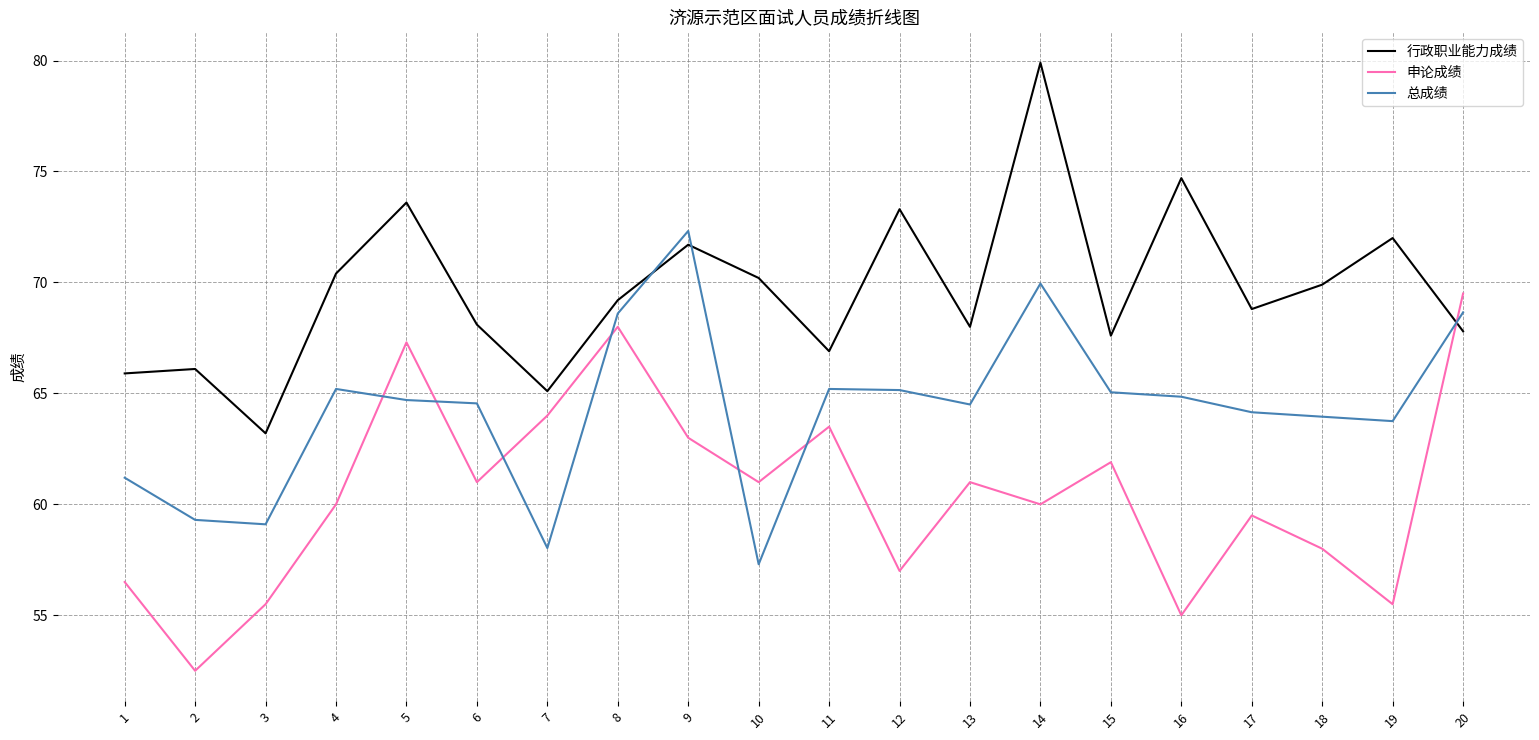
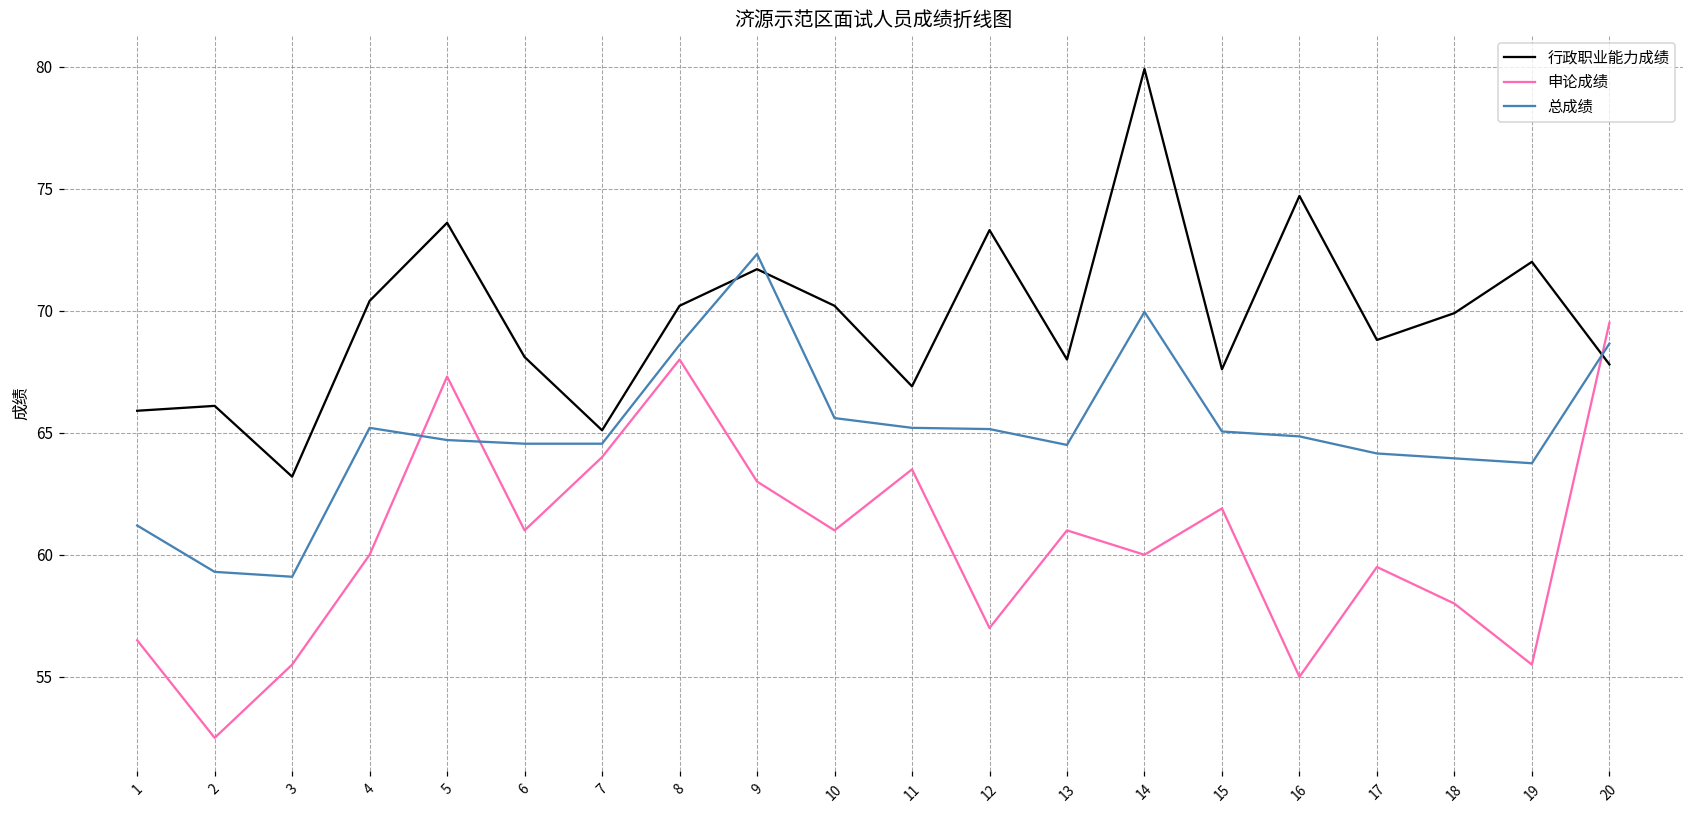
总成绩, 7: 58.0 -> 64.6
行政职业能力成绩, 8: 69.2 -> 70.2
总成绩, 10: 57.3 -> 65.6
